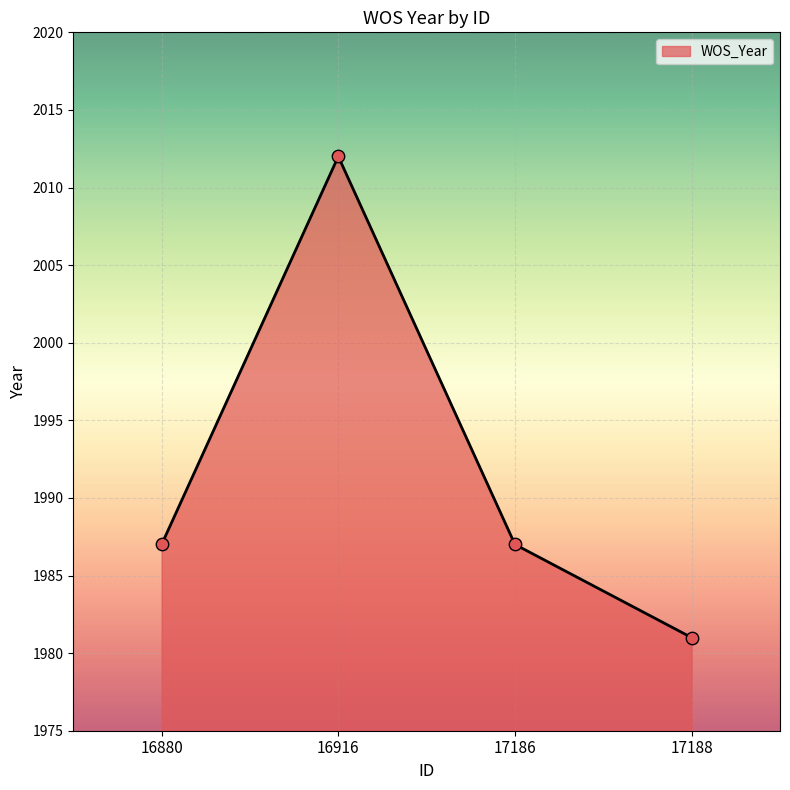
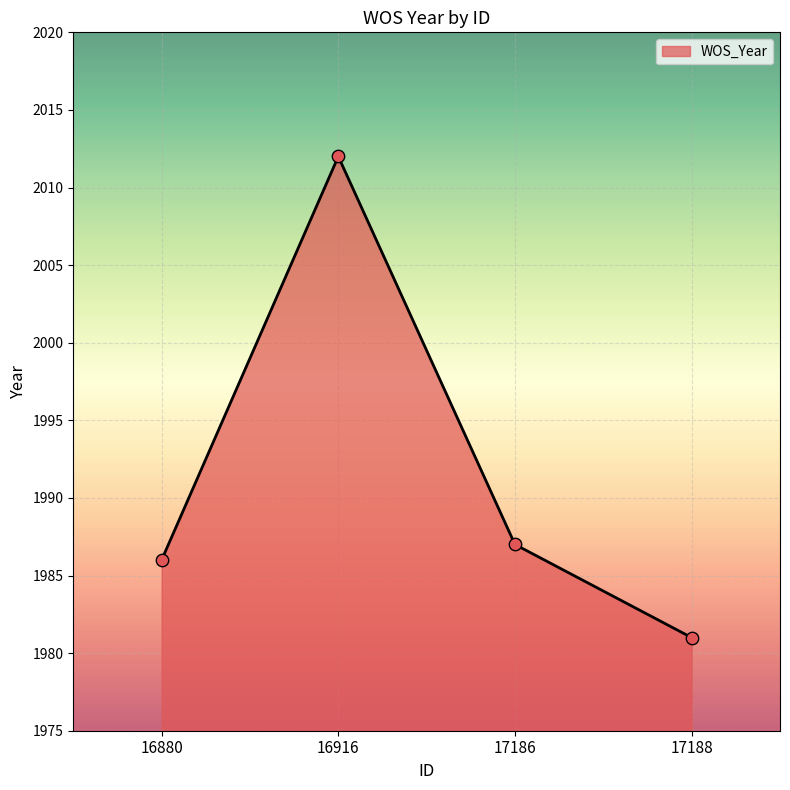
16880: 1987 -> 1986
